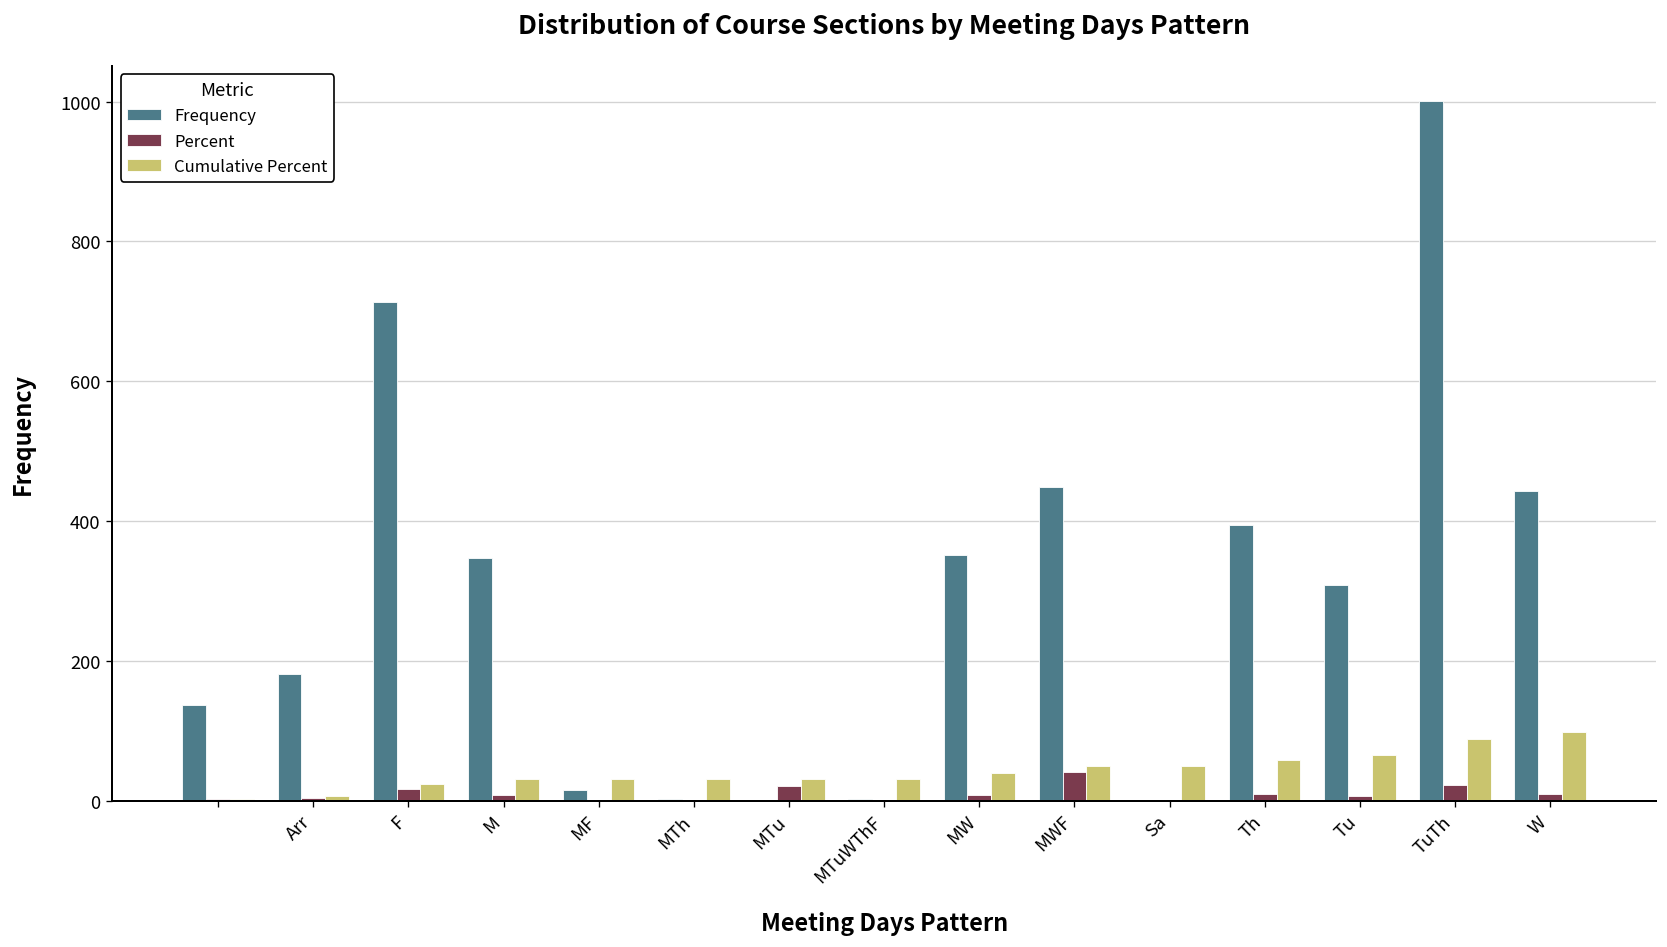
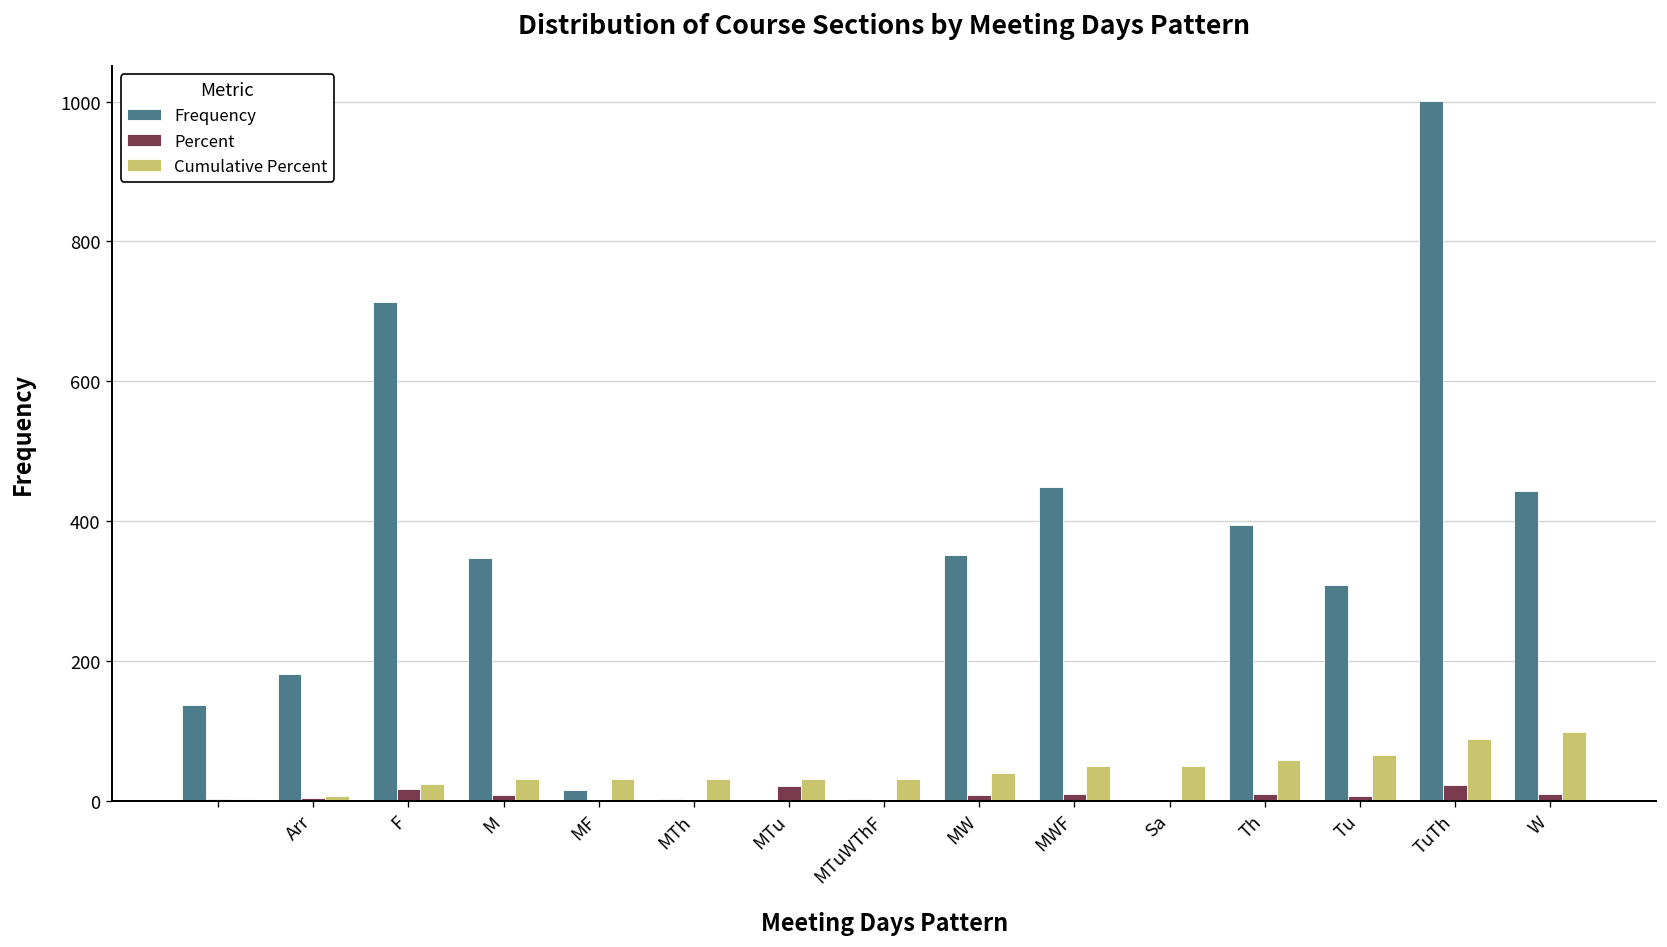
Percent, MWF: 40 -> 10
